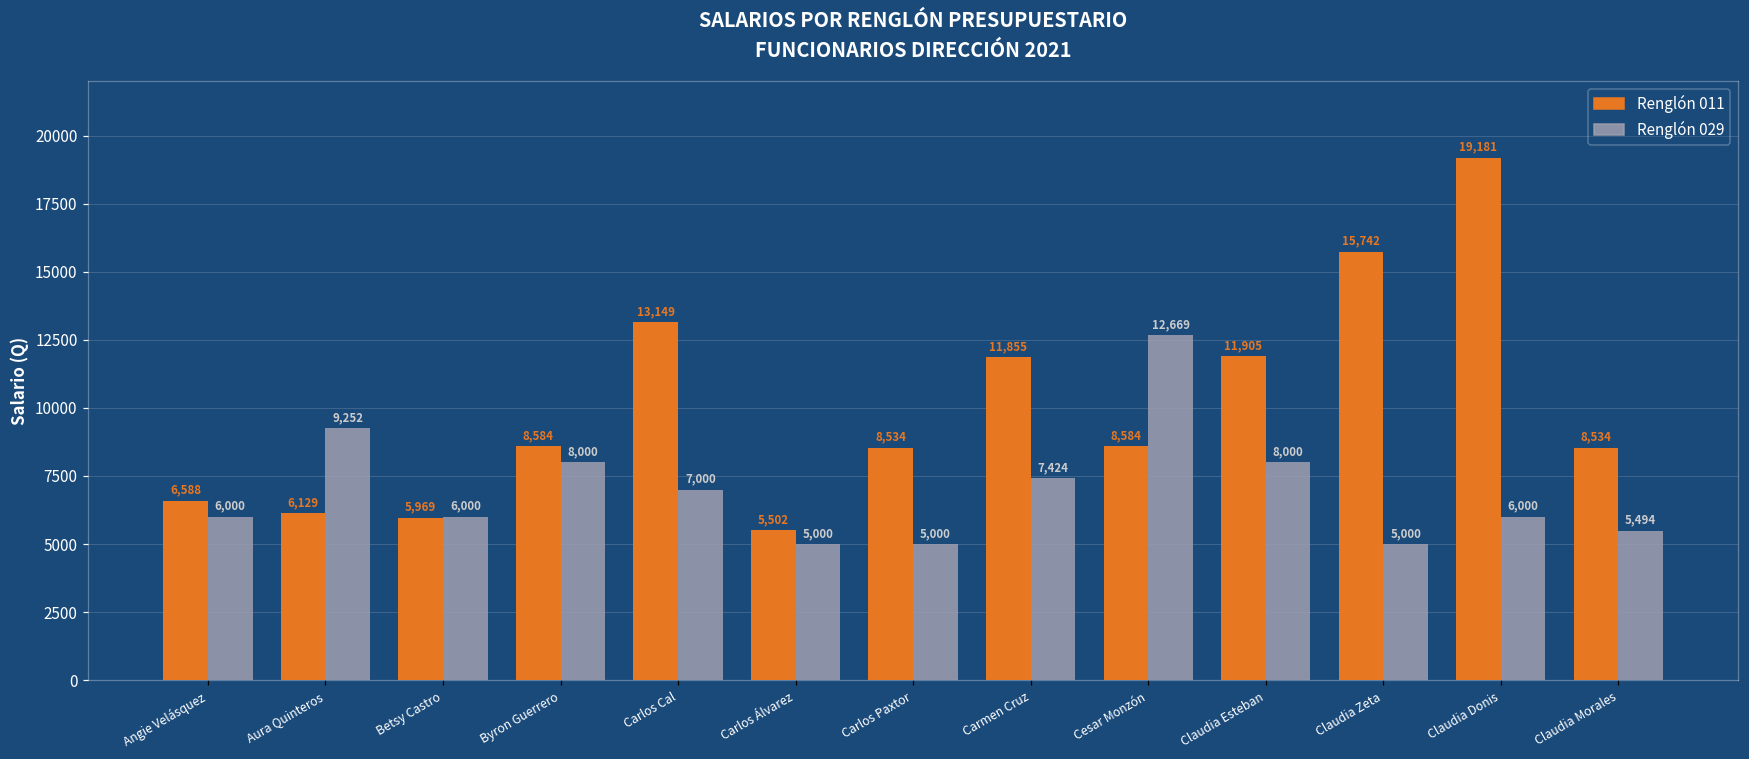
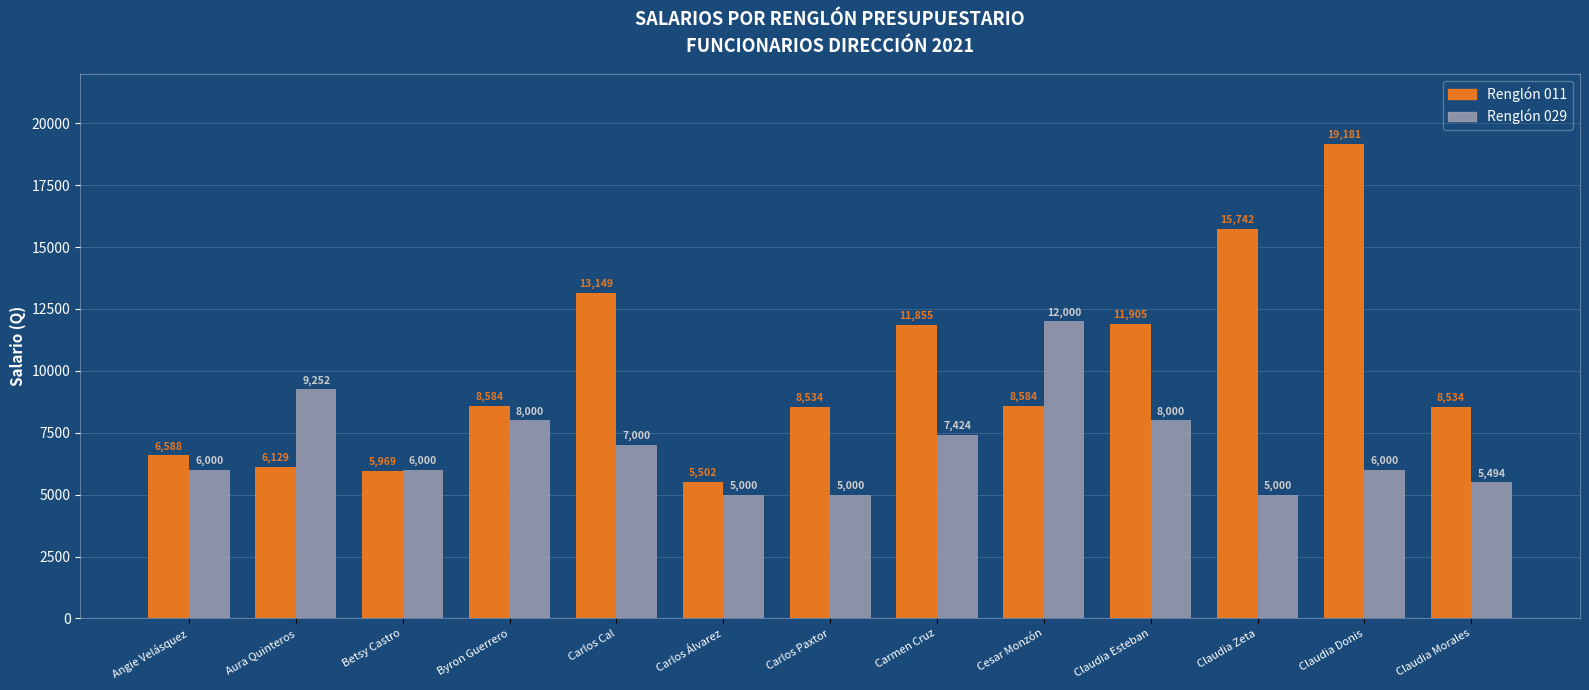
Renglón 029, Cesar Monzón: 12,669 -> 12,000
